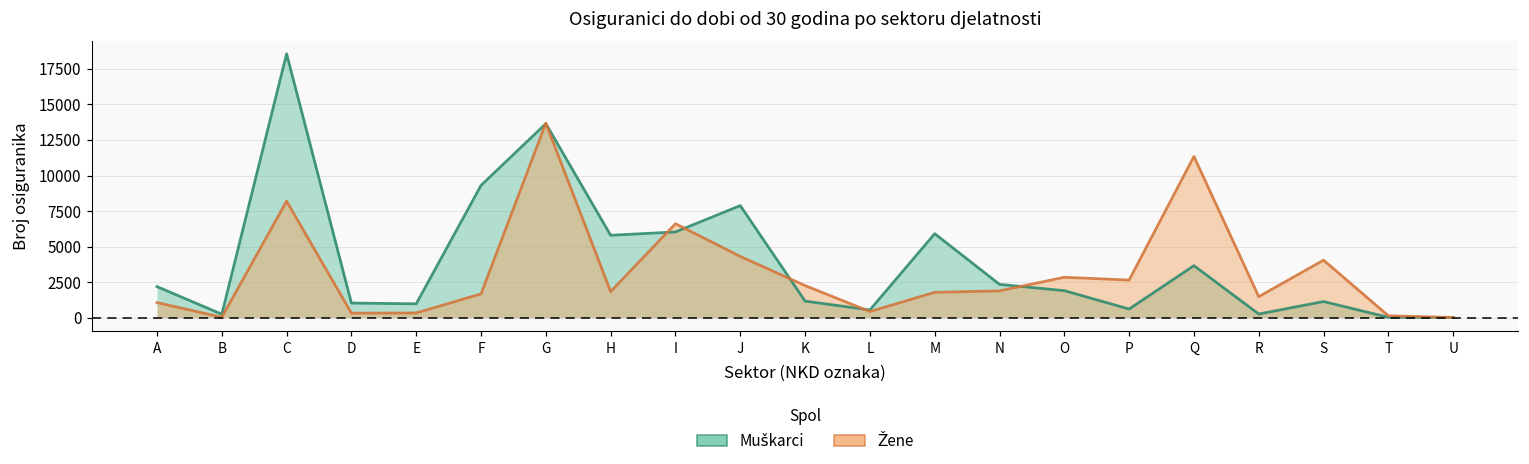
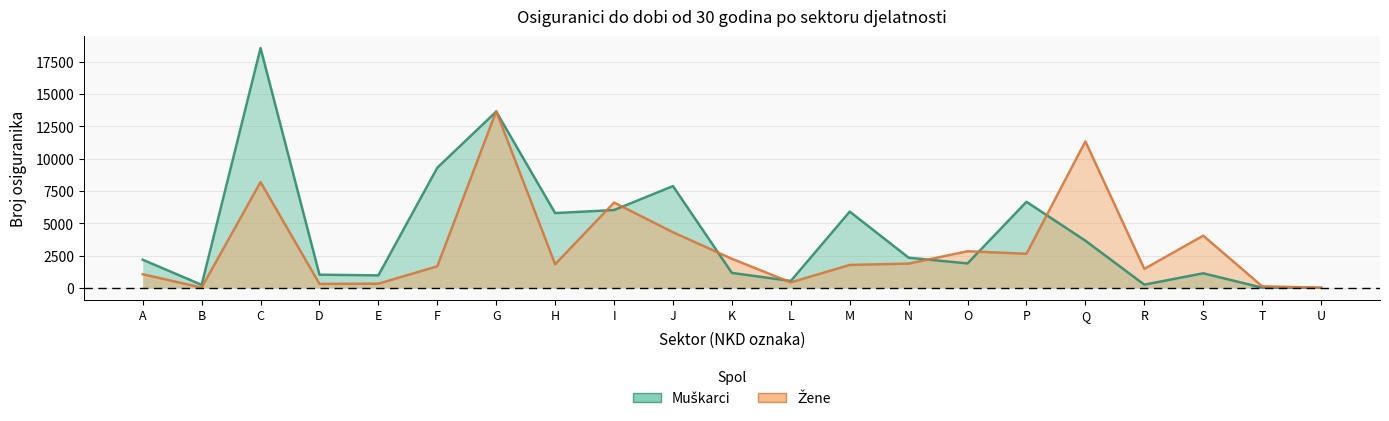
Muškarci, P: 600 -> 6700
